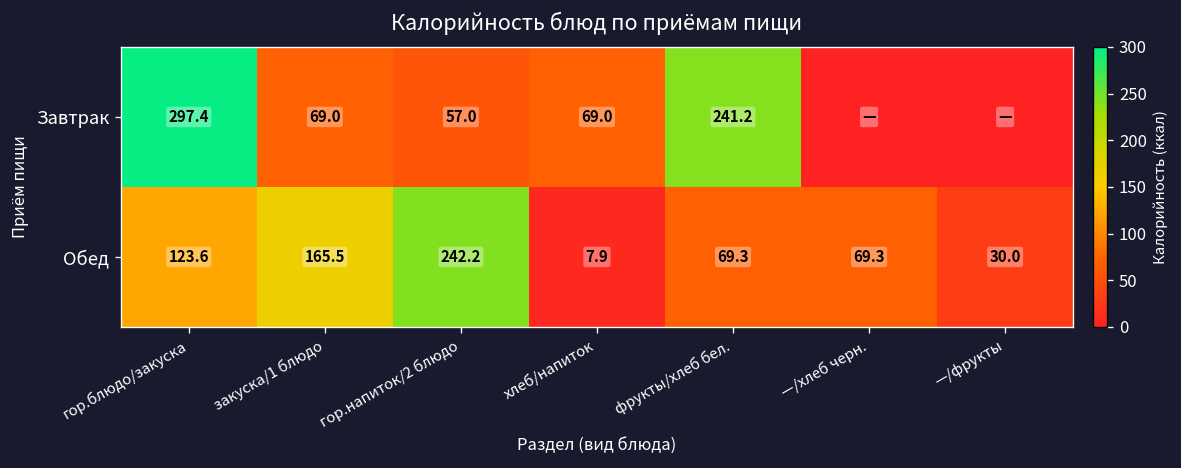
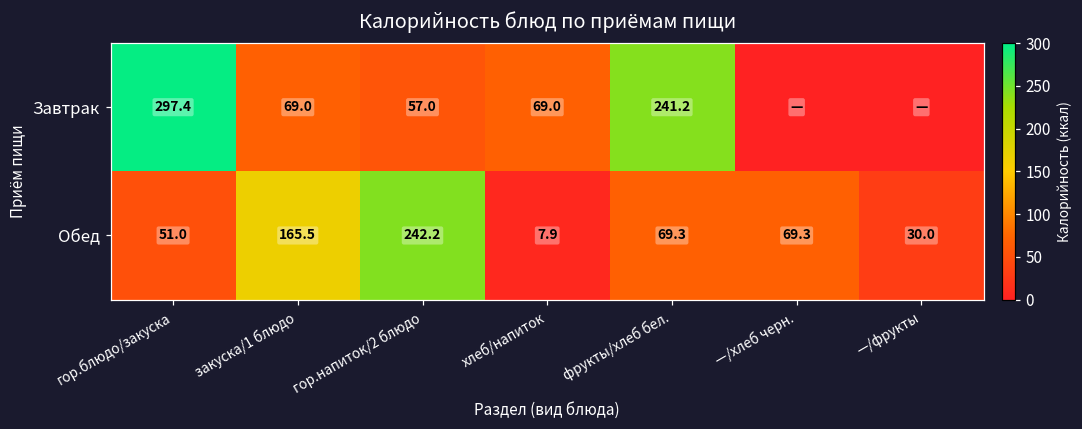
Обед, гор.блюдо/закуска: 123.6 -> 51.0
